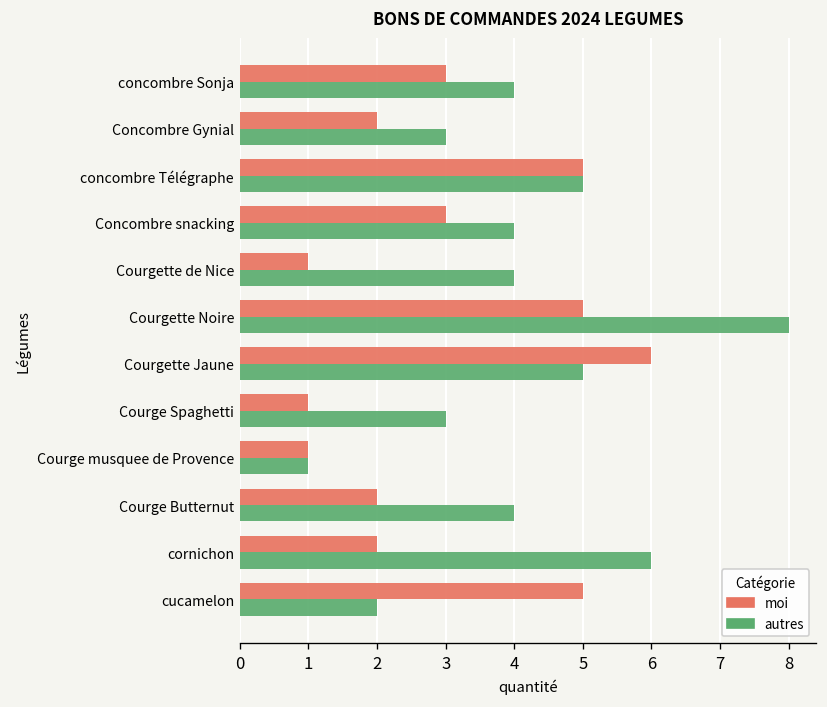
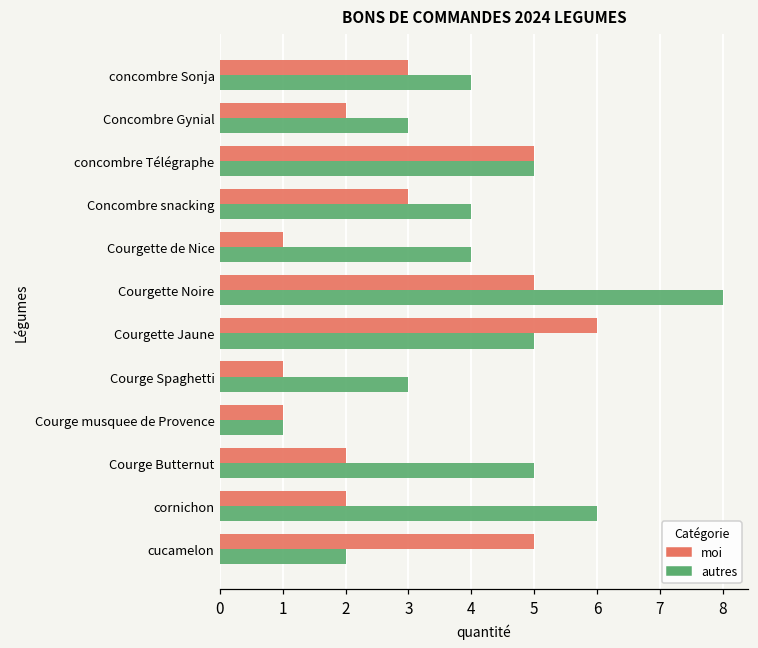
autres, Courge Butternut: 4 -> 5
